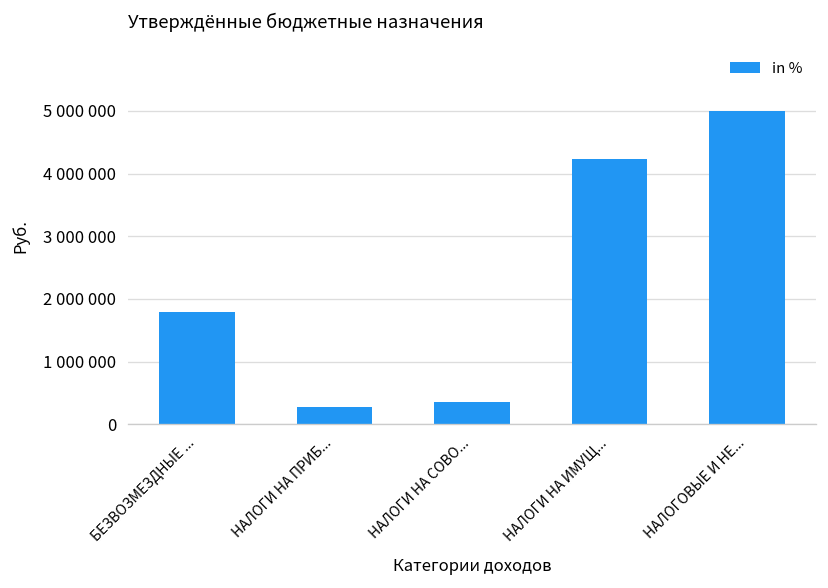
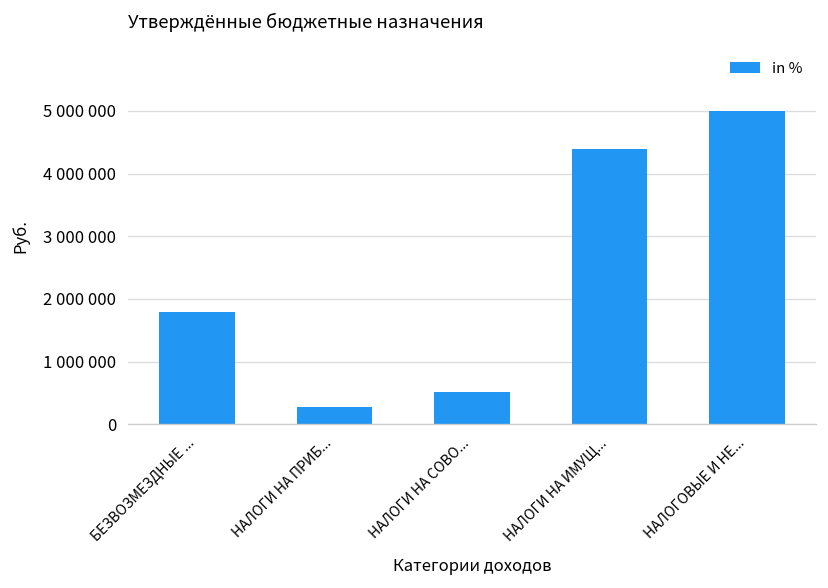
НАЛОГИ НА СОВО...: 400000 -> 500000
НАЛОГИ НА ИМУЩ...: 4200000 -> 4400000
